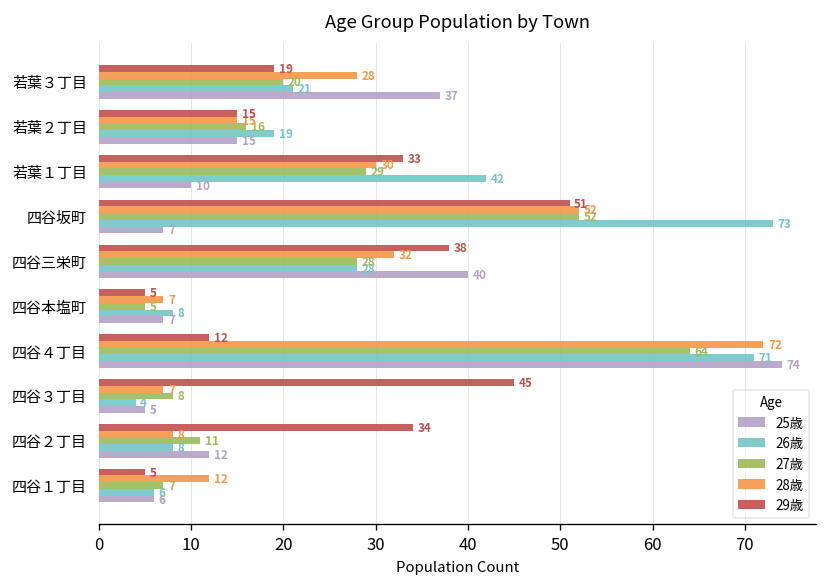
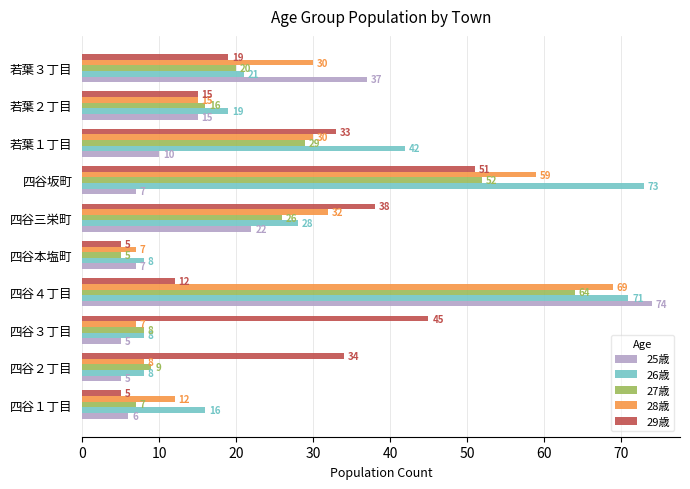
28歳, 若葉３丁目: 28 -> 30
28歳, 四谷坂町: 52 -> 59
27歳, 四谷三栄町: 28 -> 26
25歳, 四谷三栄町: 40 -> 22
28歳, 四谷４丁目: 72 -> 69
26歳, 四谷３丁目: 4 -> 8
27歳, 四谷２丁目: 11 -> 9
25歳, 四谷２丁目: 12 -> 5
26歳, 四谷１丁目: 6 -> 16
